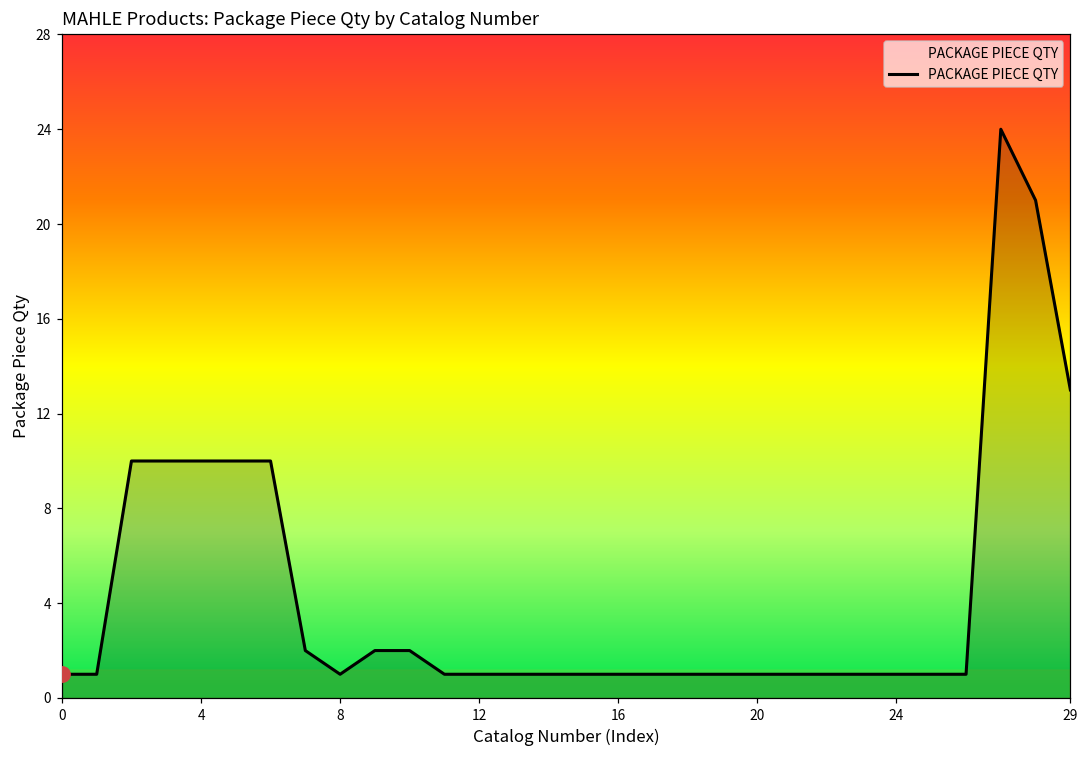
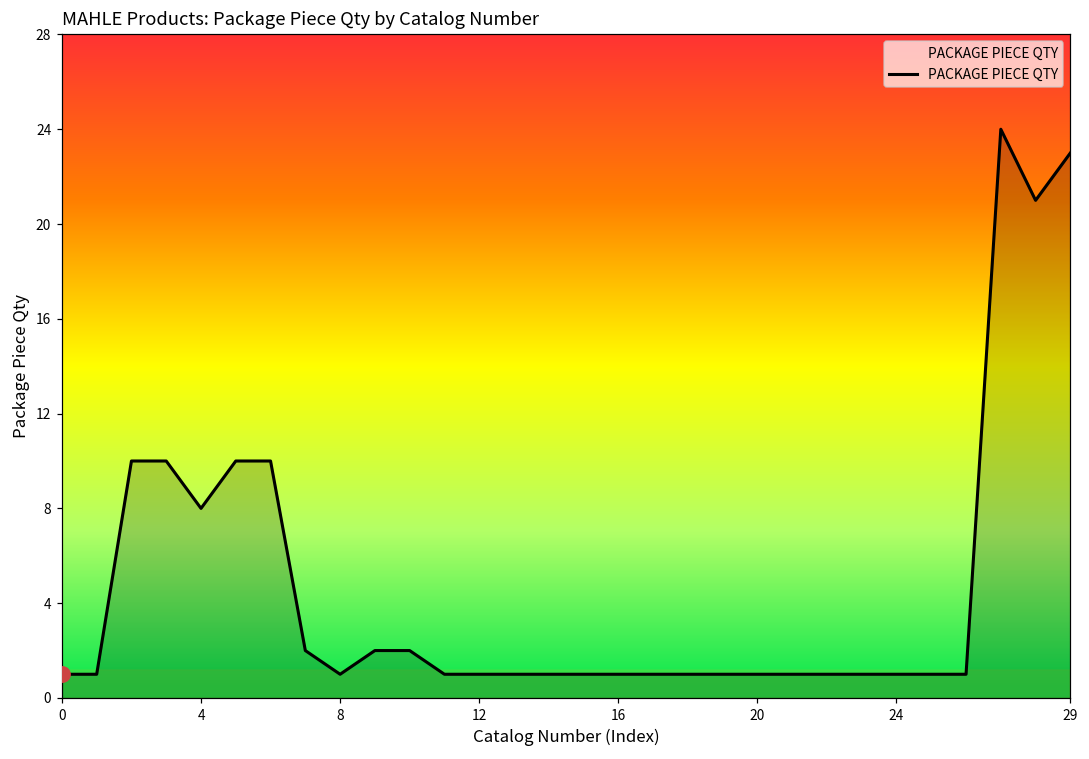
PACKAGE PIECE QTY, 4: 10 -> 8
PACKAGE PIECE QTY, 29: 13 -> 23
